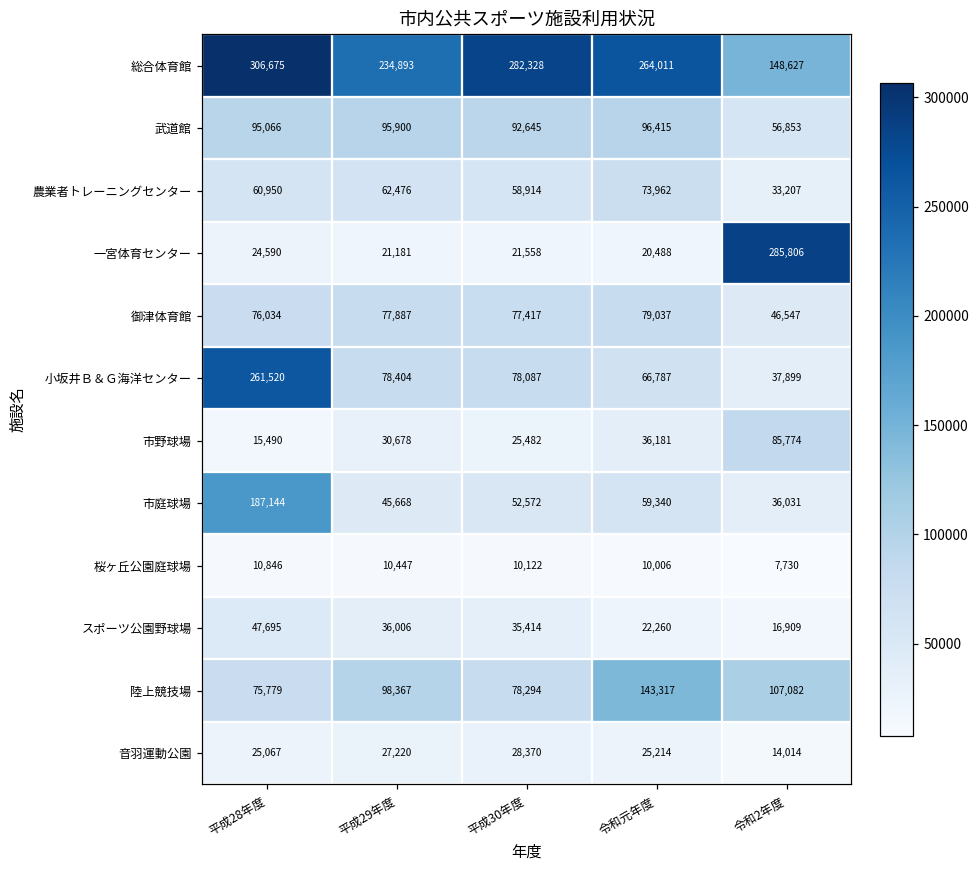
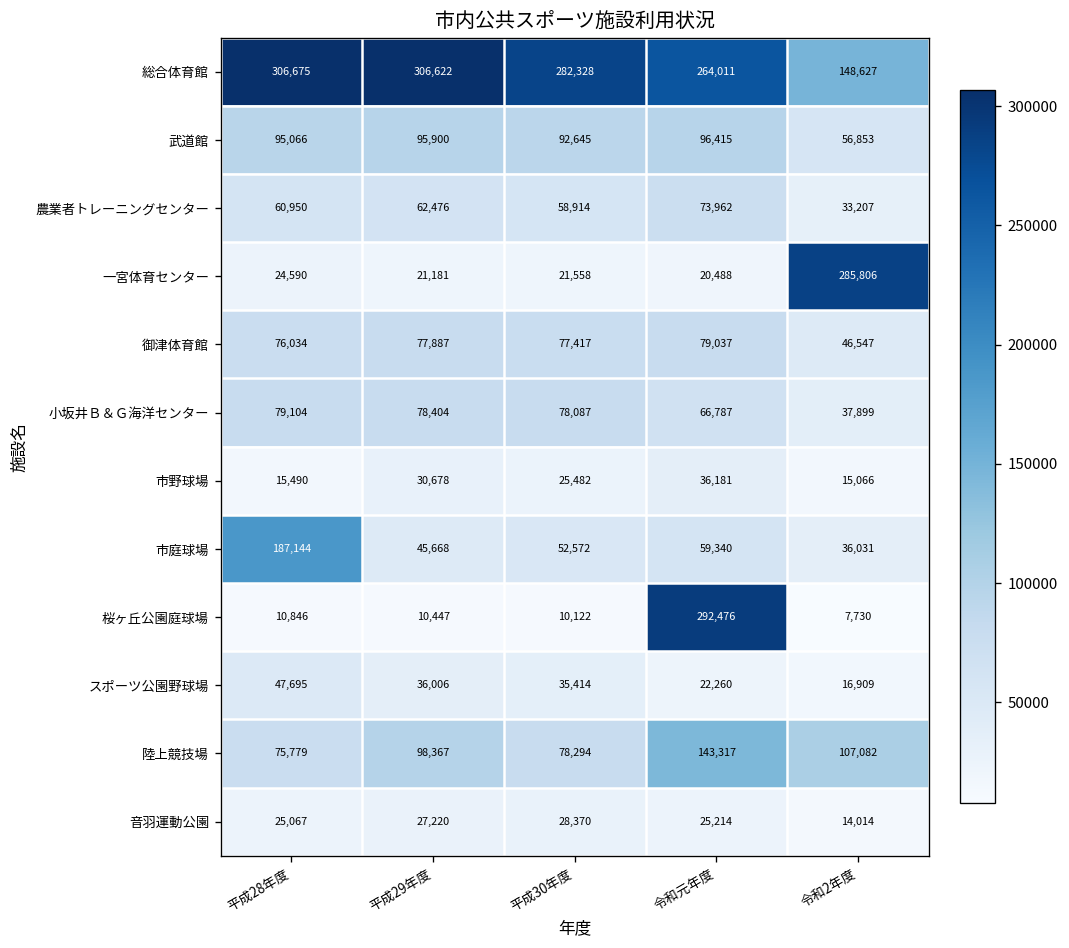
総合体育館, 平成29年度: 234,893 -> 306,622
小坂井Ｂ＆Ｇ海洋センター, 平成28年度: 261,520 -> 79,104
市野球場, 令和2年度: 85,774 -> 15,066
桜ヶ丘公園庭球場, 令和元年度: 10,006 -> 292,476
